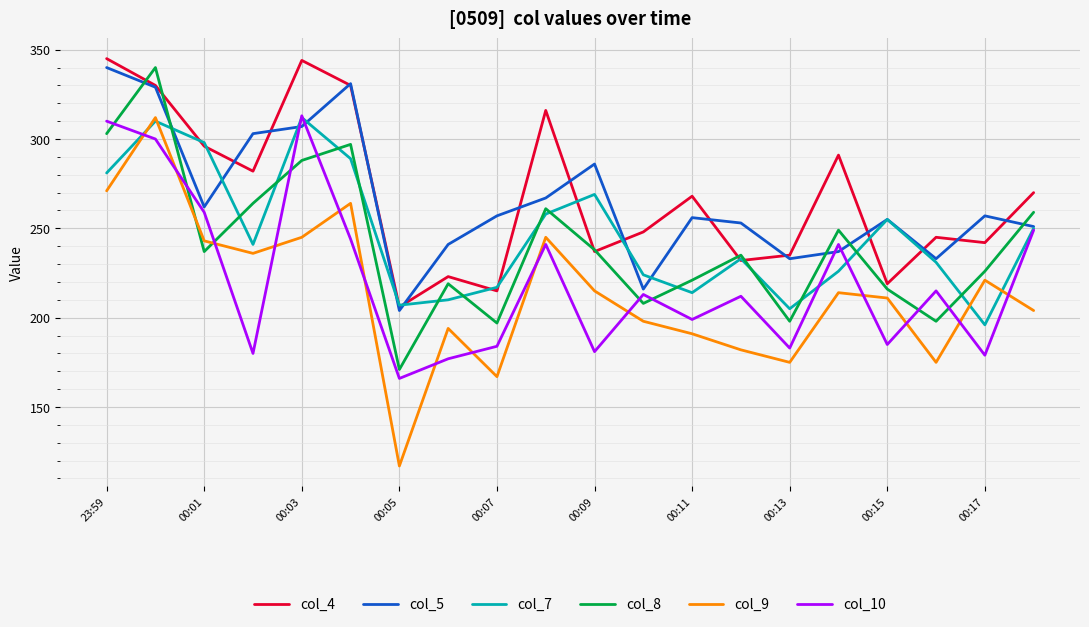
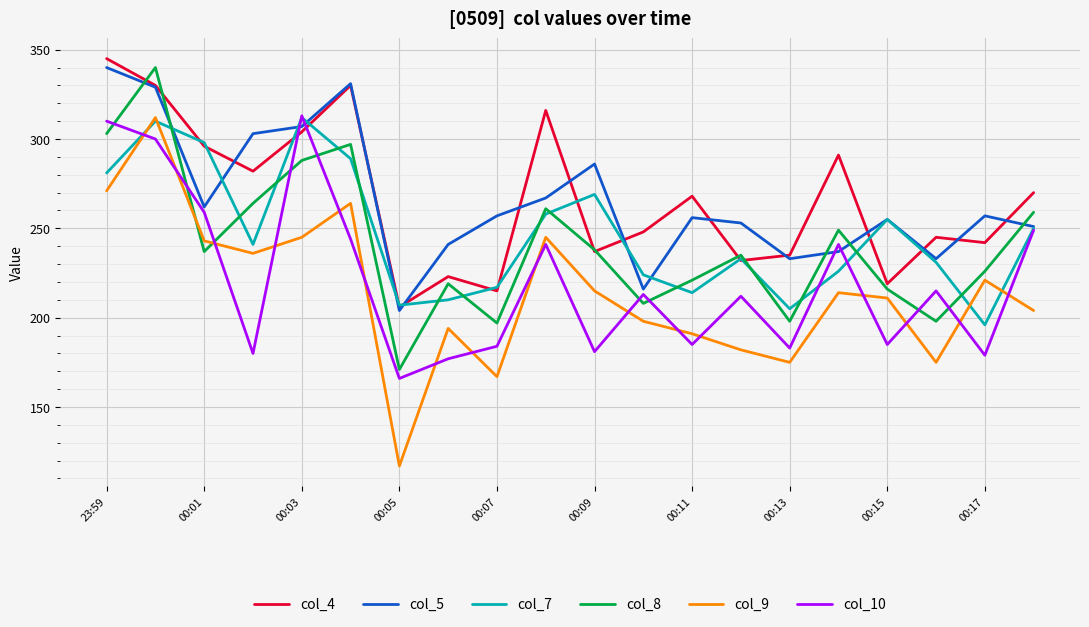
col_4, 00:03: 344 -> 304
col_10, 00:11: 199 -> 185
